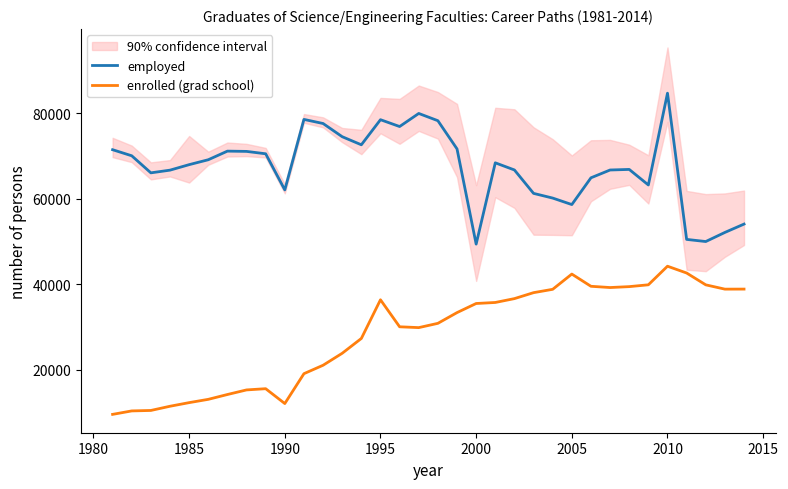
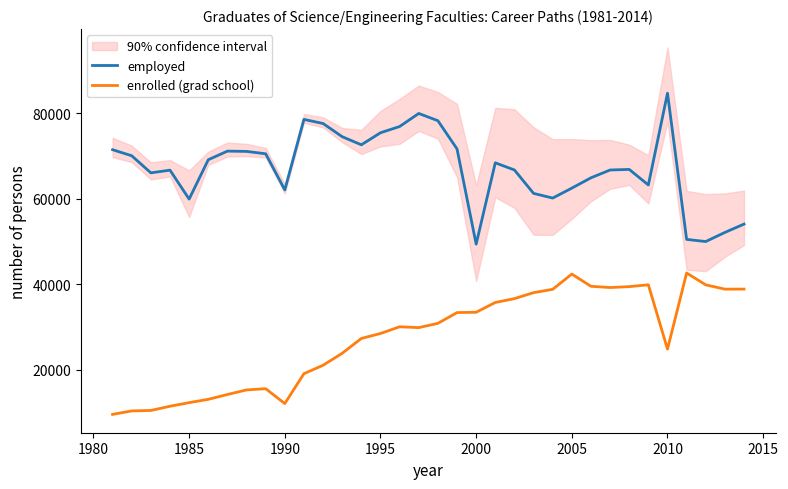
employed, 1985: 68000 -> 60000
employed, 1995: 78000 -> 75000
enrolled (grad school), 1995: 36000 -> 29000
enrolled (grad school), 2000: 36000 -> 33000
employed, 2005: 59000 -> 62000
enrolled (grad school), 2010: 44000 -> 25000
